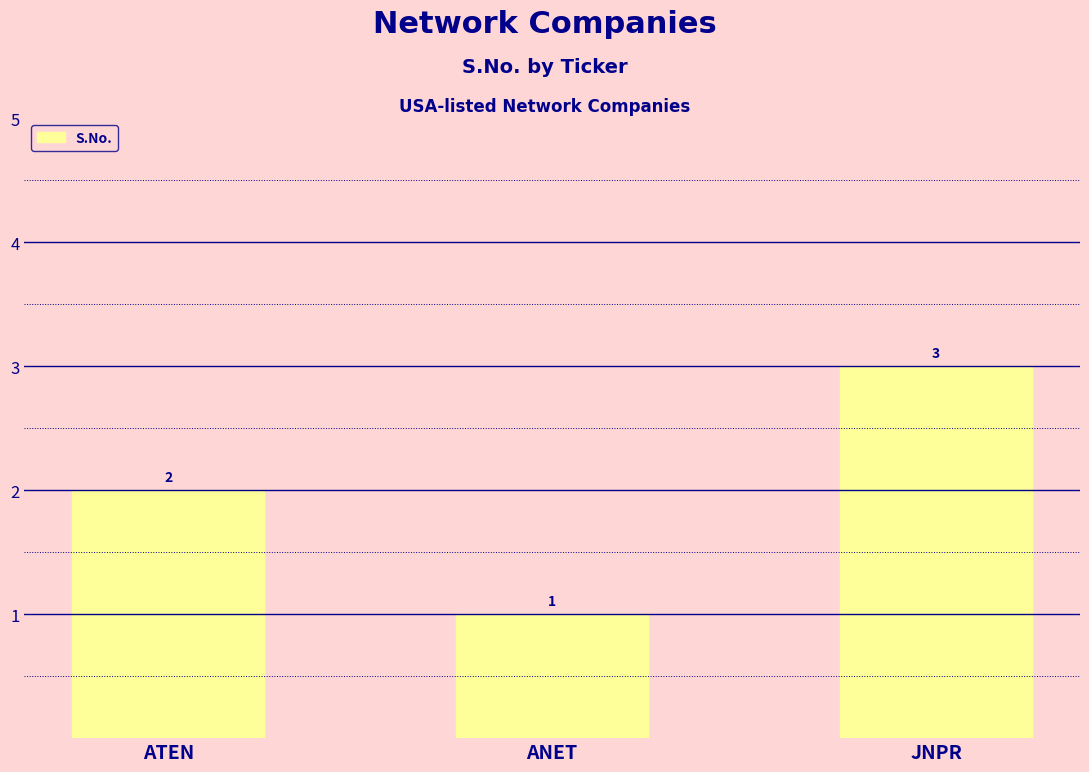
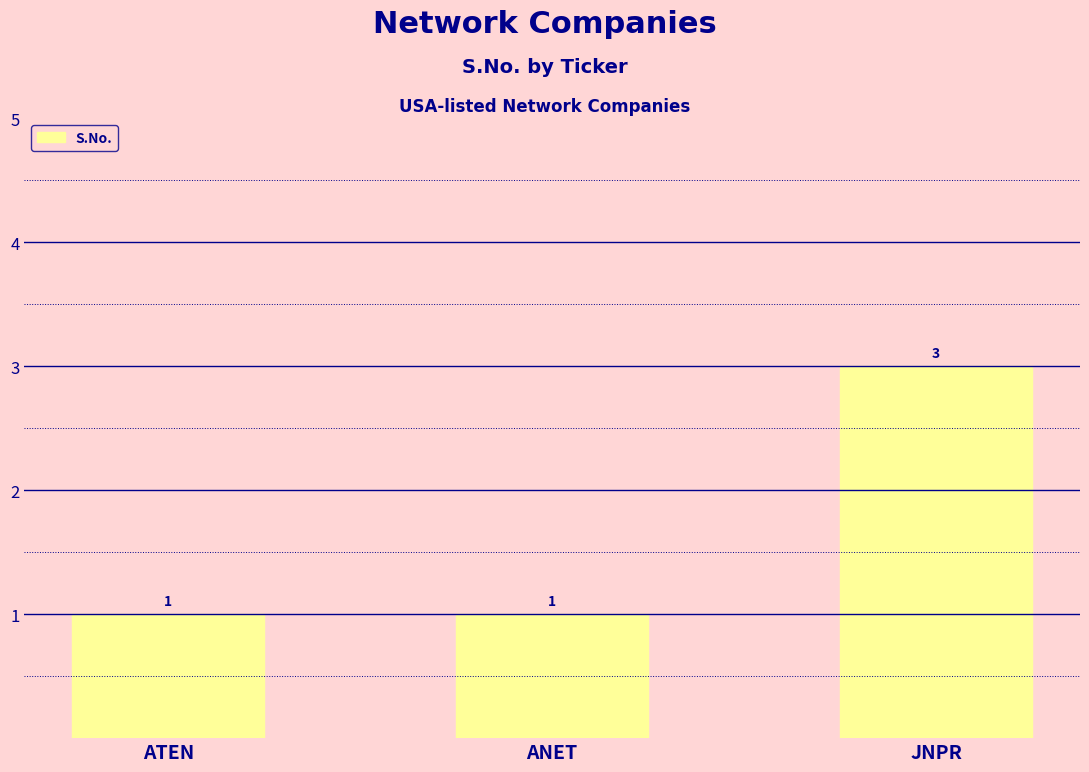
ATEN: 2 -> 1
